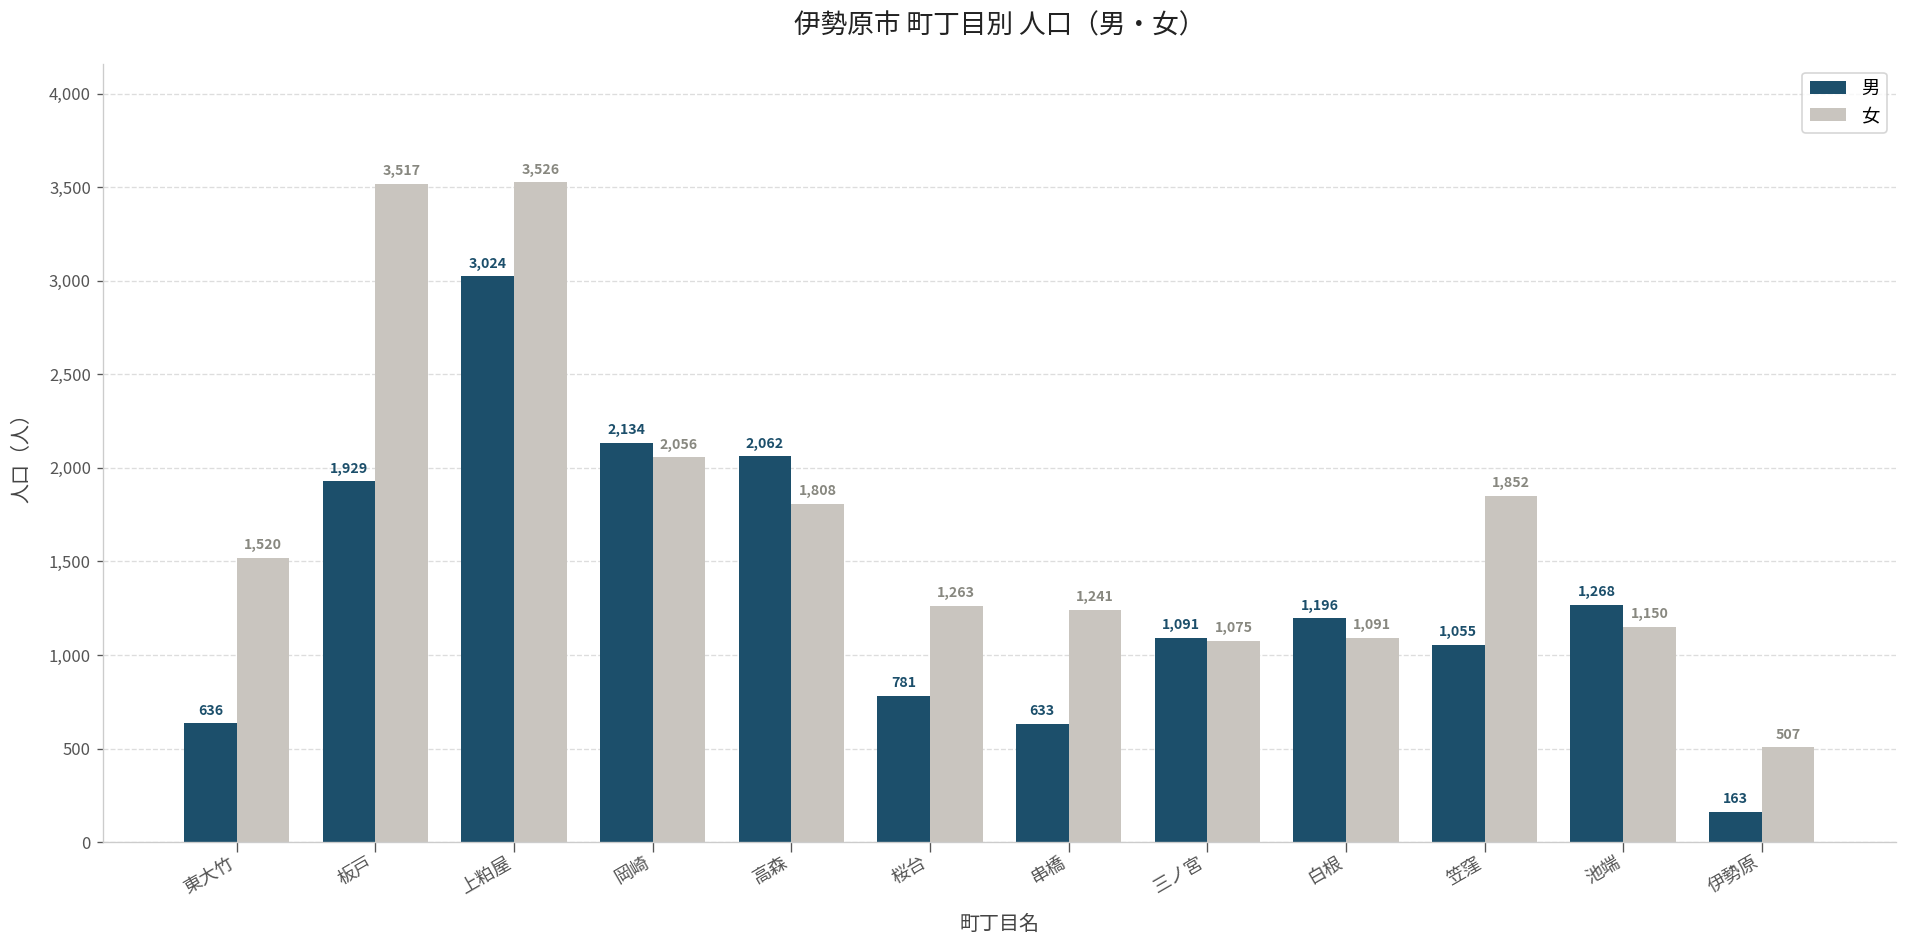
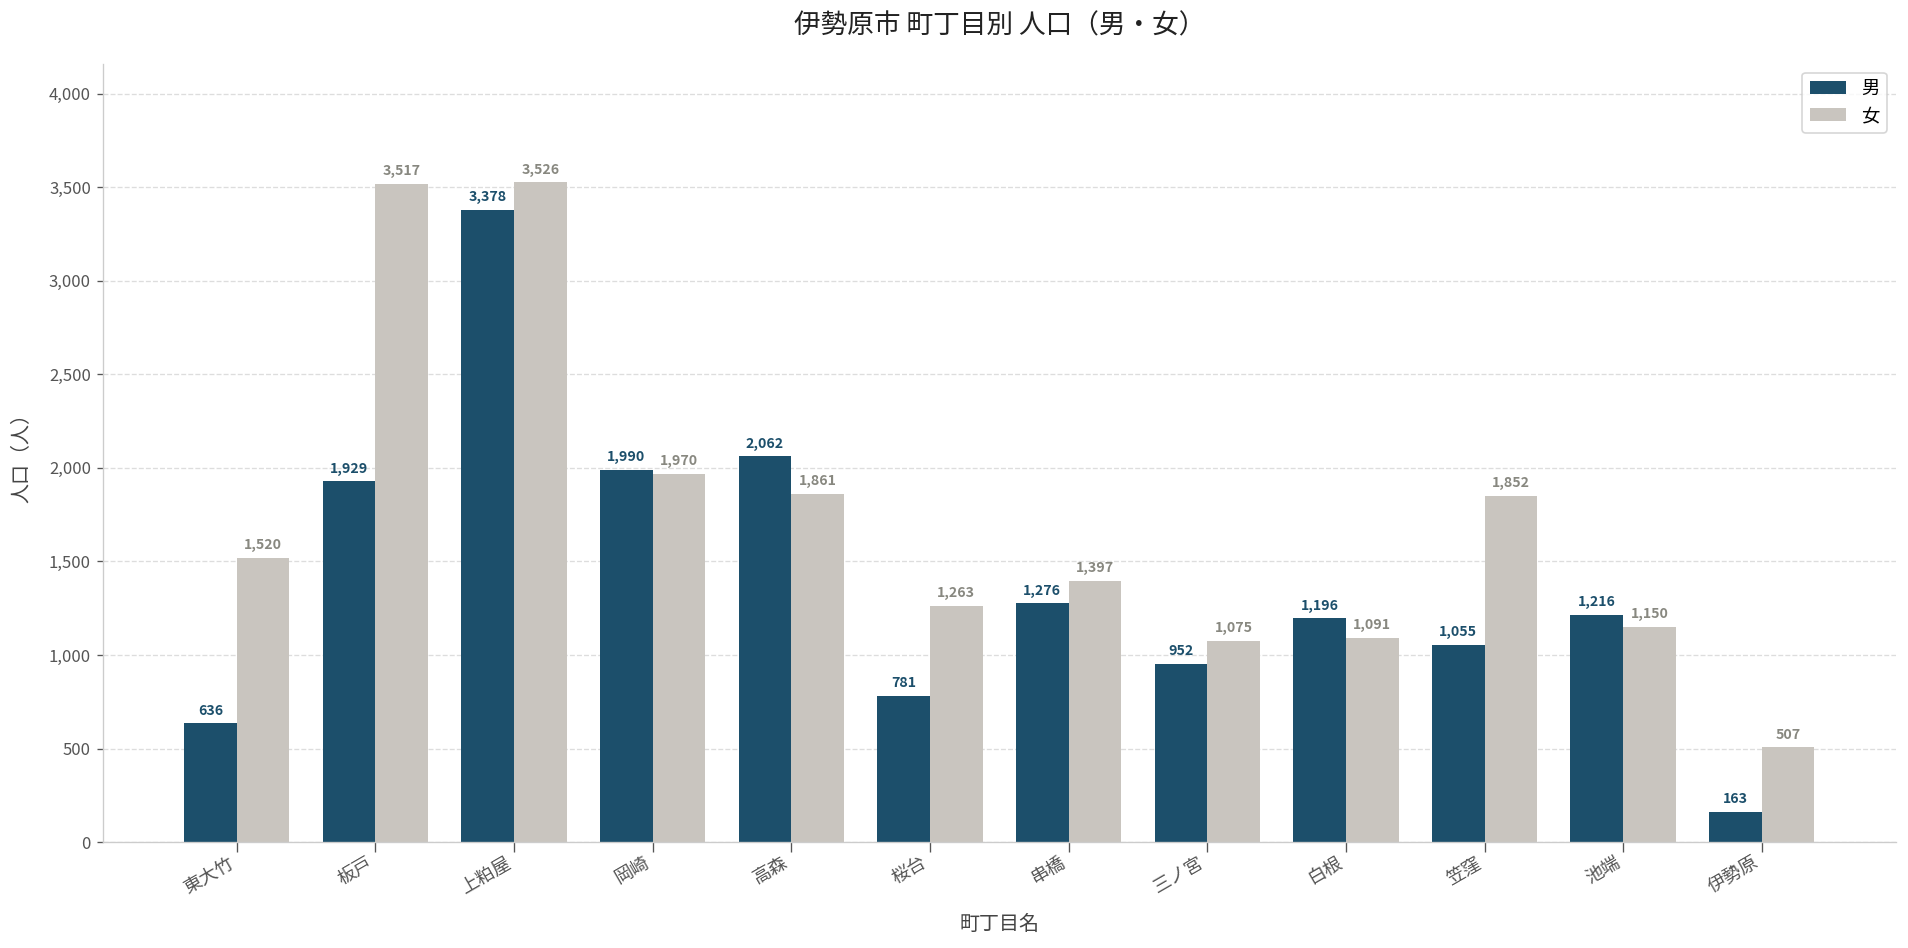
男, 上粕屋: 3,024 -> 3,378
男, 岡崎: 2,134 -> 1,990
女, 岡崎: 2,056 -> 1,970
女, 高森: 1,808 -> 1,861
男, 串橋: 633 -> 1,276
女, 串橋: 1,241 -> 1,397
男, 三ノ宮: 1,091 -> 952
男, 池端: 1,268 -> 1,216
